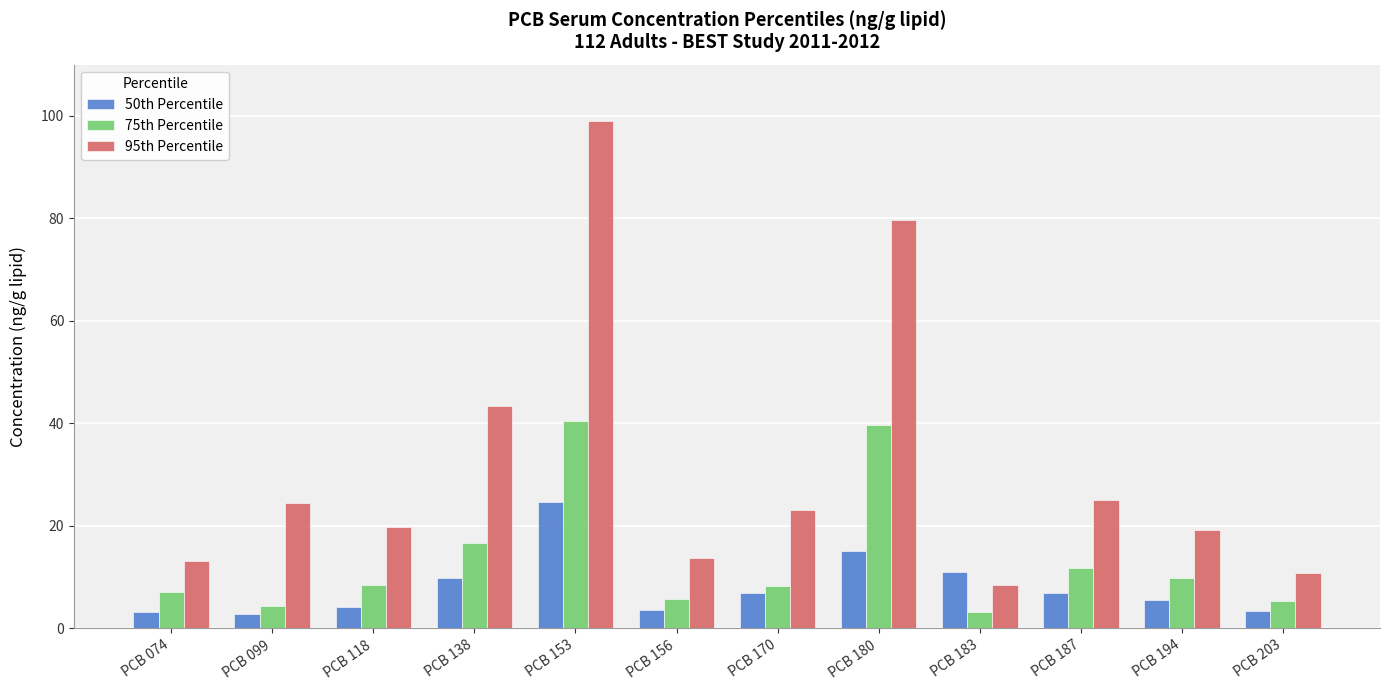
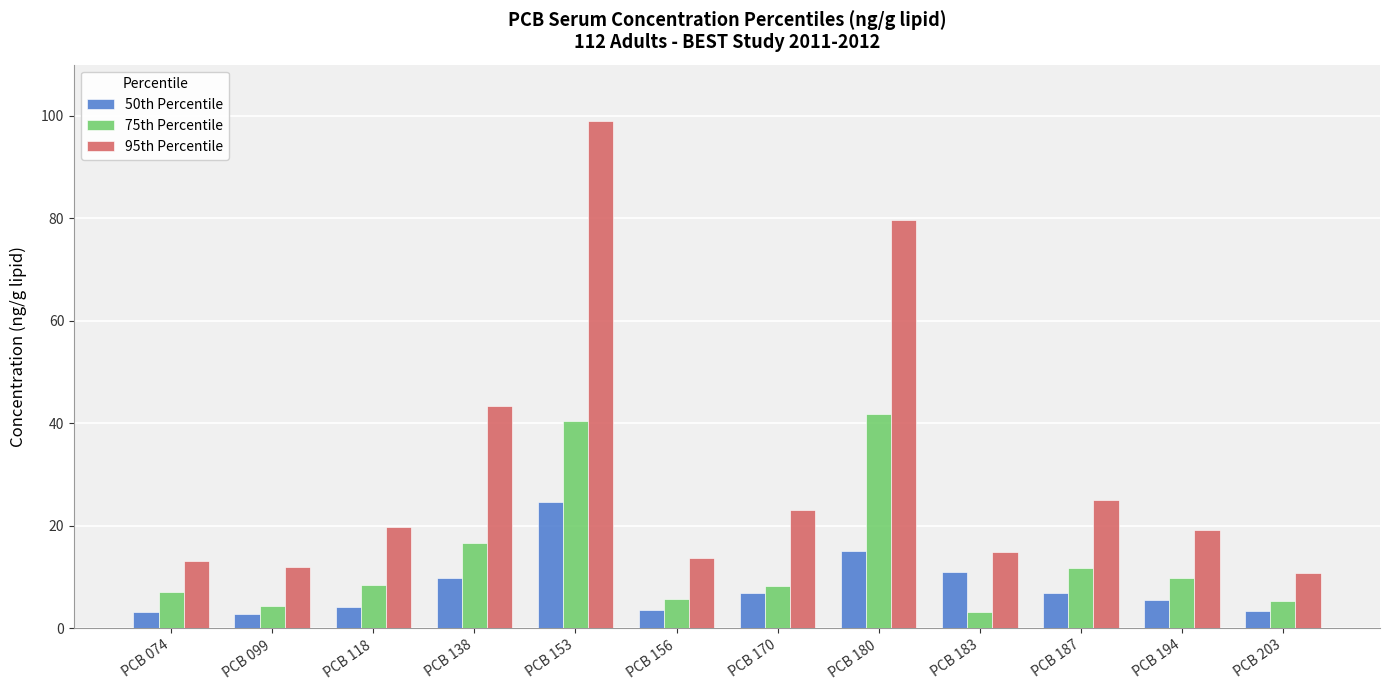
95th Percentile, PCB 099: 25 -> 12
75th Percentile, PCB 180: 40 -> 42
95th Percentile, PCB 183: 9 -> 15
